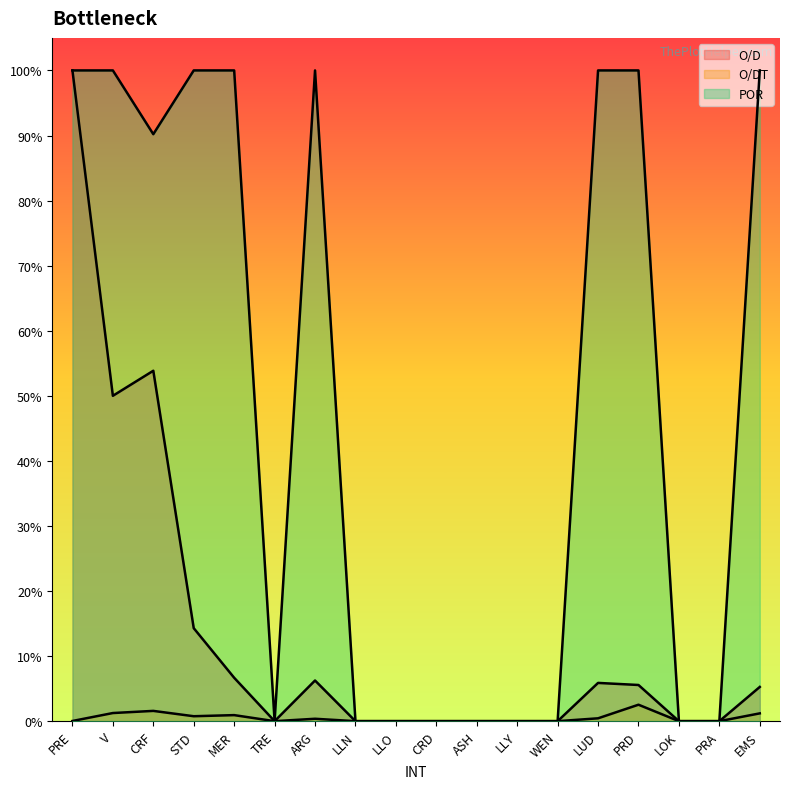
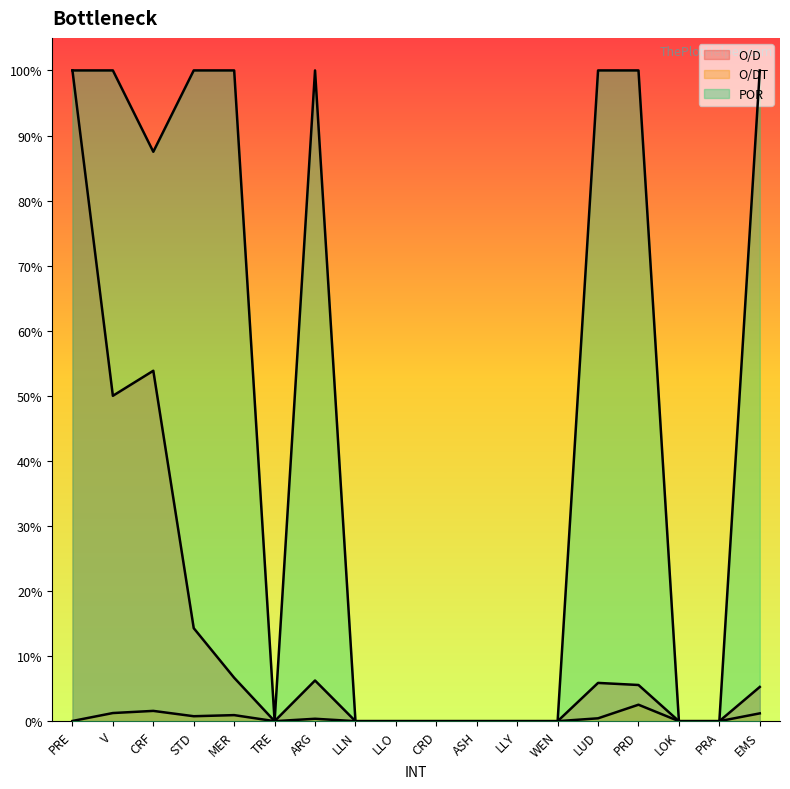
POR, CRF: 90% -> 88%
